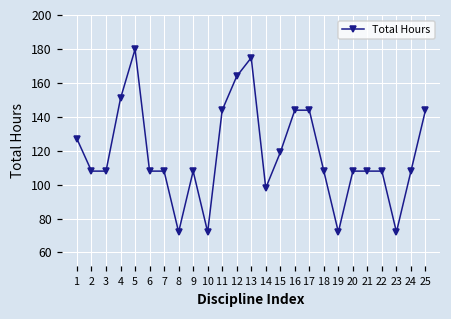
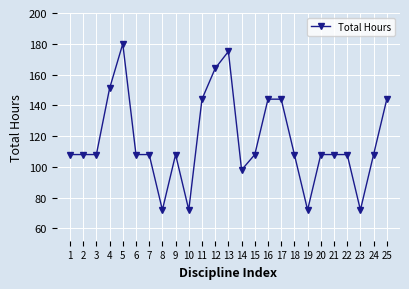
1: 127 -> 108
15: 119 -> 108
